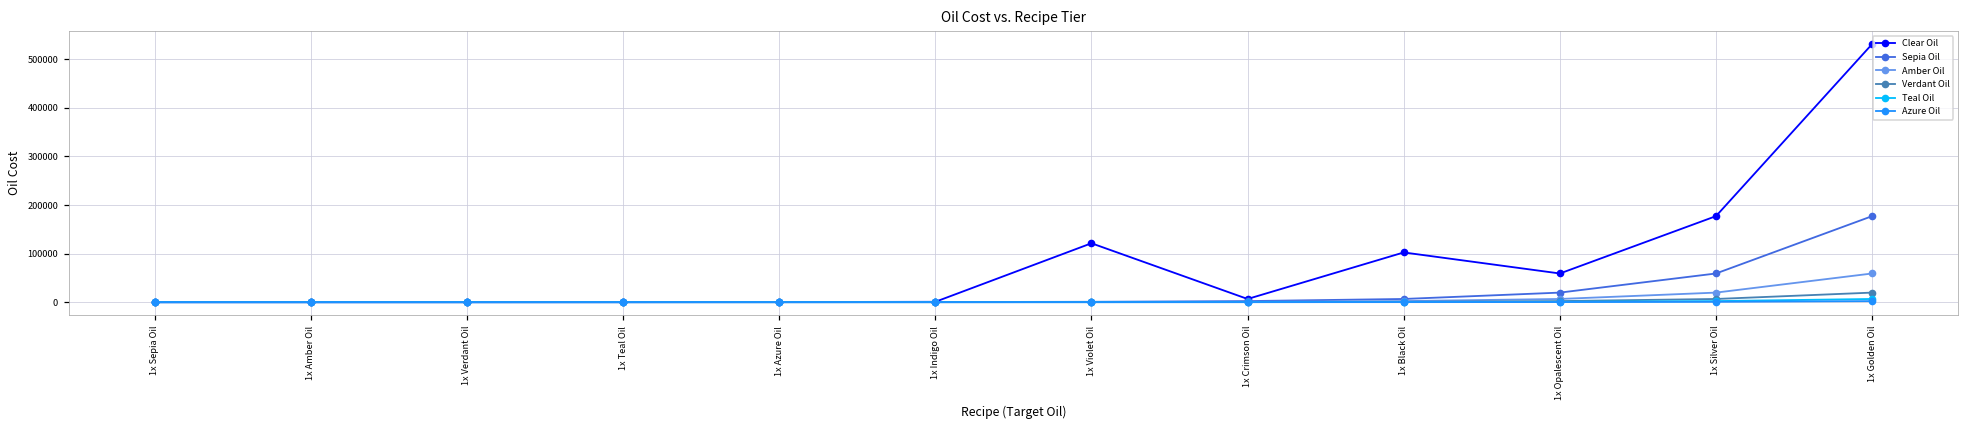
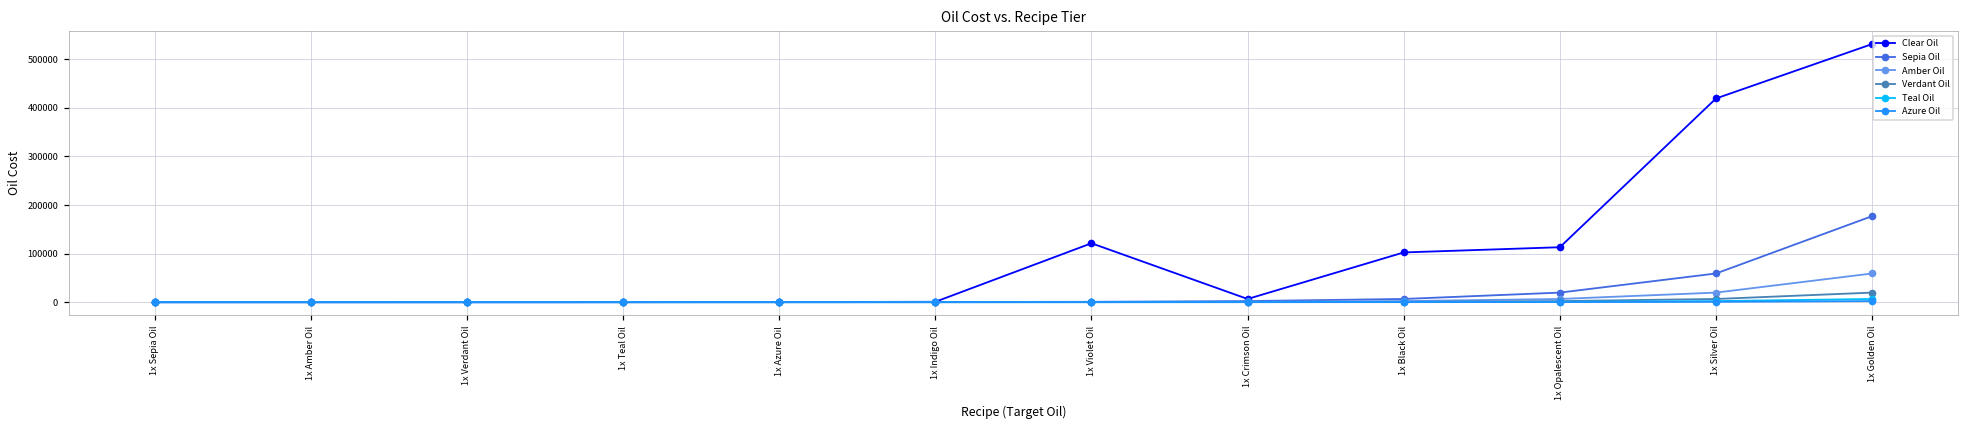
Clear Oil, 1x Opalescent Oil: 60000 -> 110000
Clear Oil, 1x Silver Oil: 180000 -> 420000
